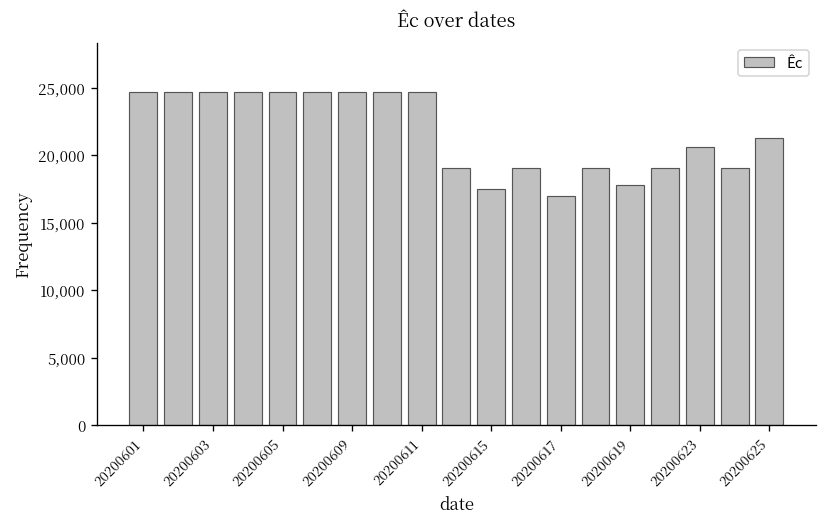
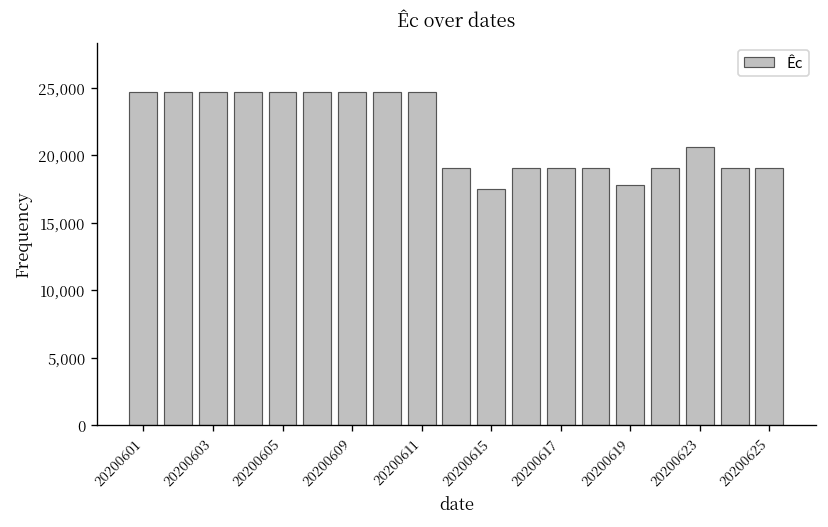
20200617: 16,900 -> 19,000
20200625: 21,200 -> 19,000
